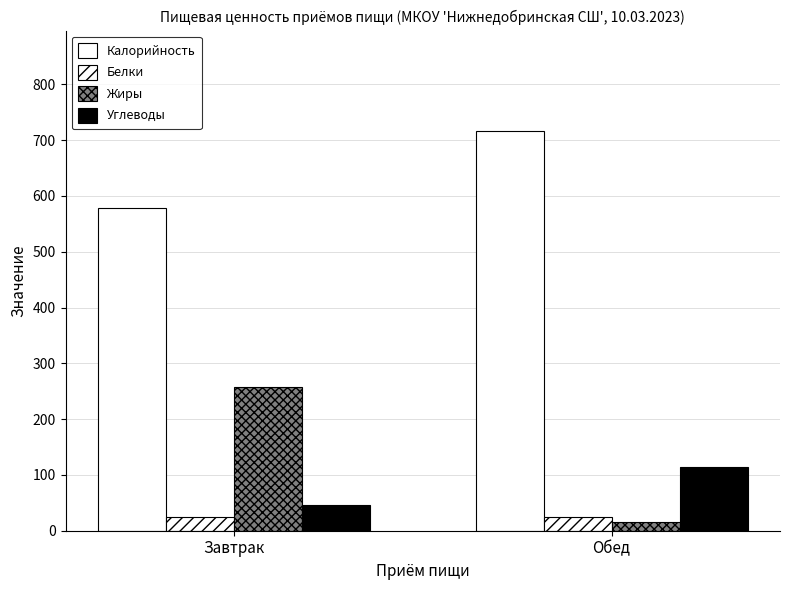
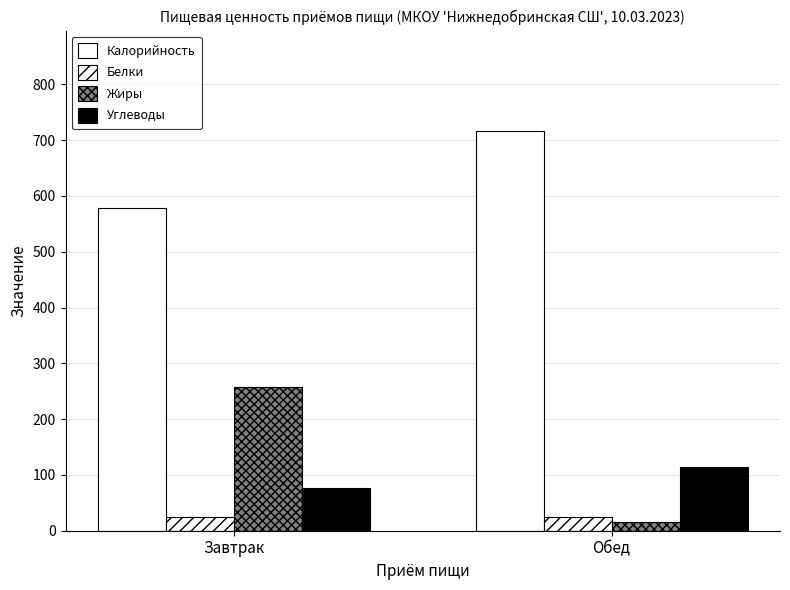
Углеводы, Завтрак: 50 -> 80
